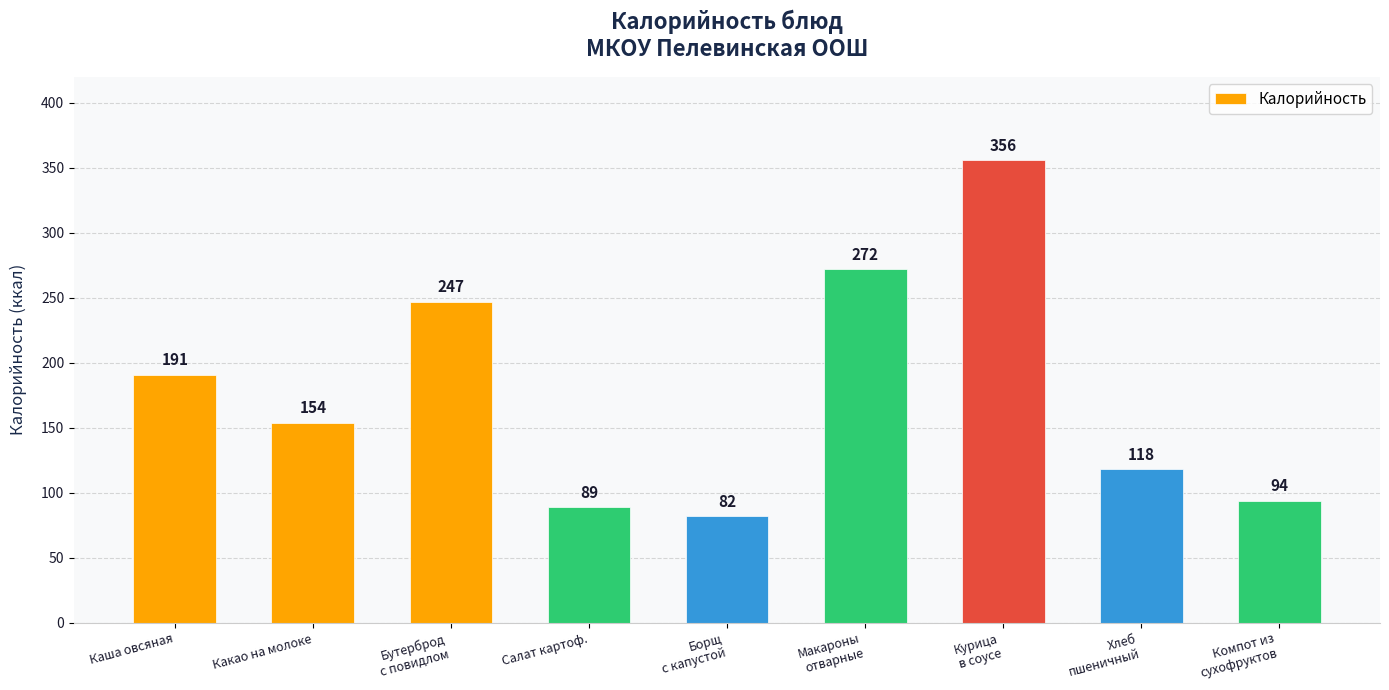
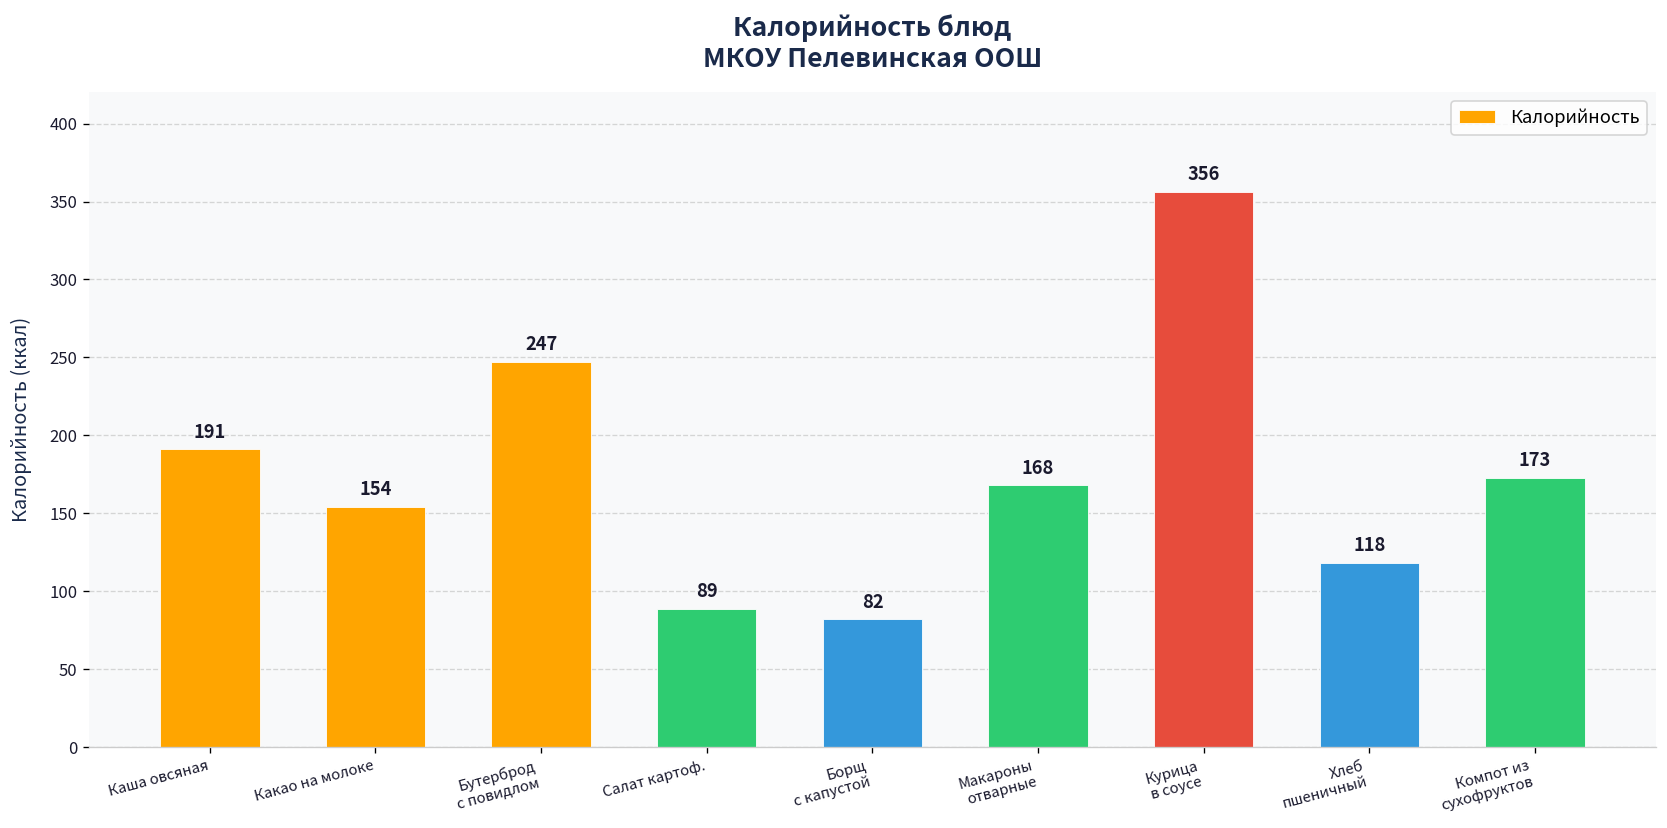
Макароны отварные: 272 -> 168
Компот из сухофруктов: 94 -> 173
